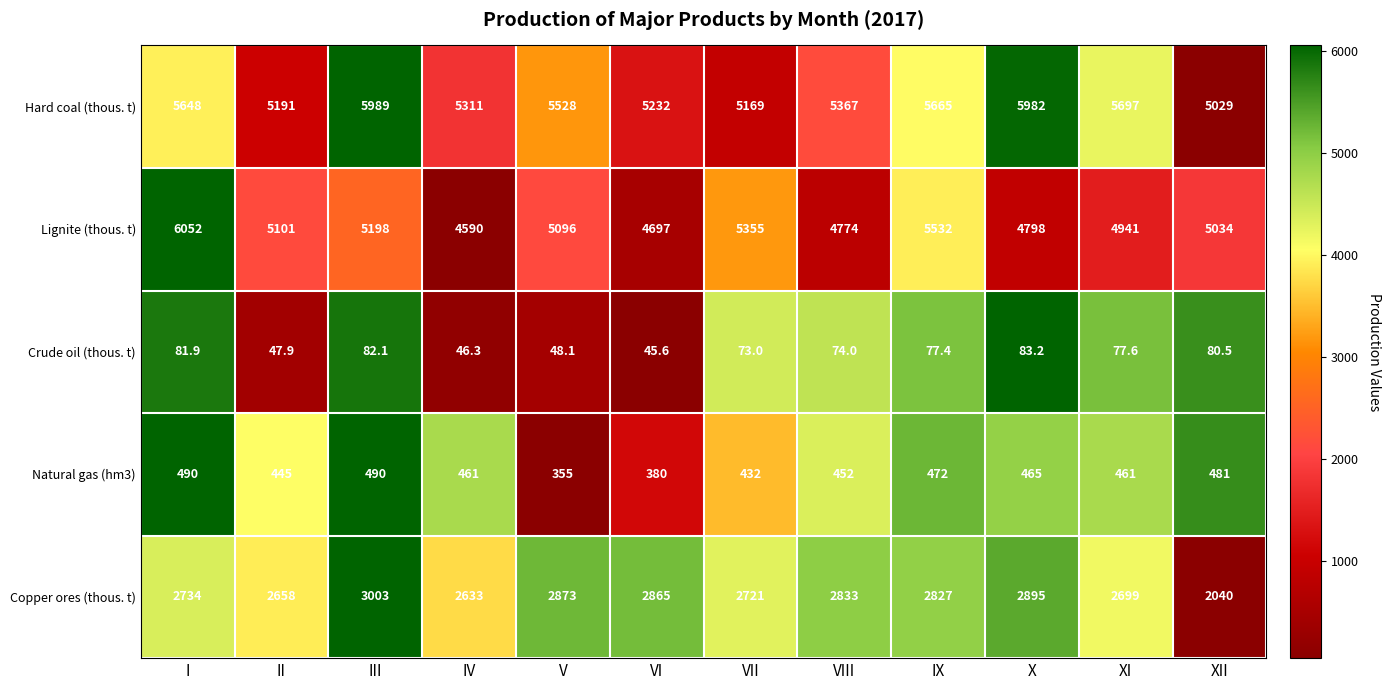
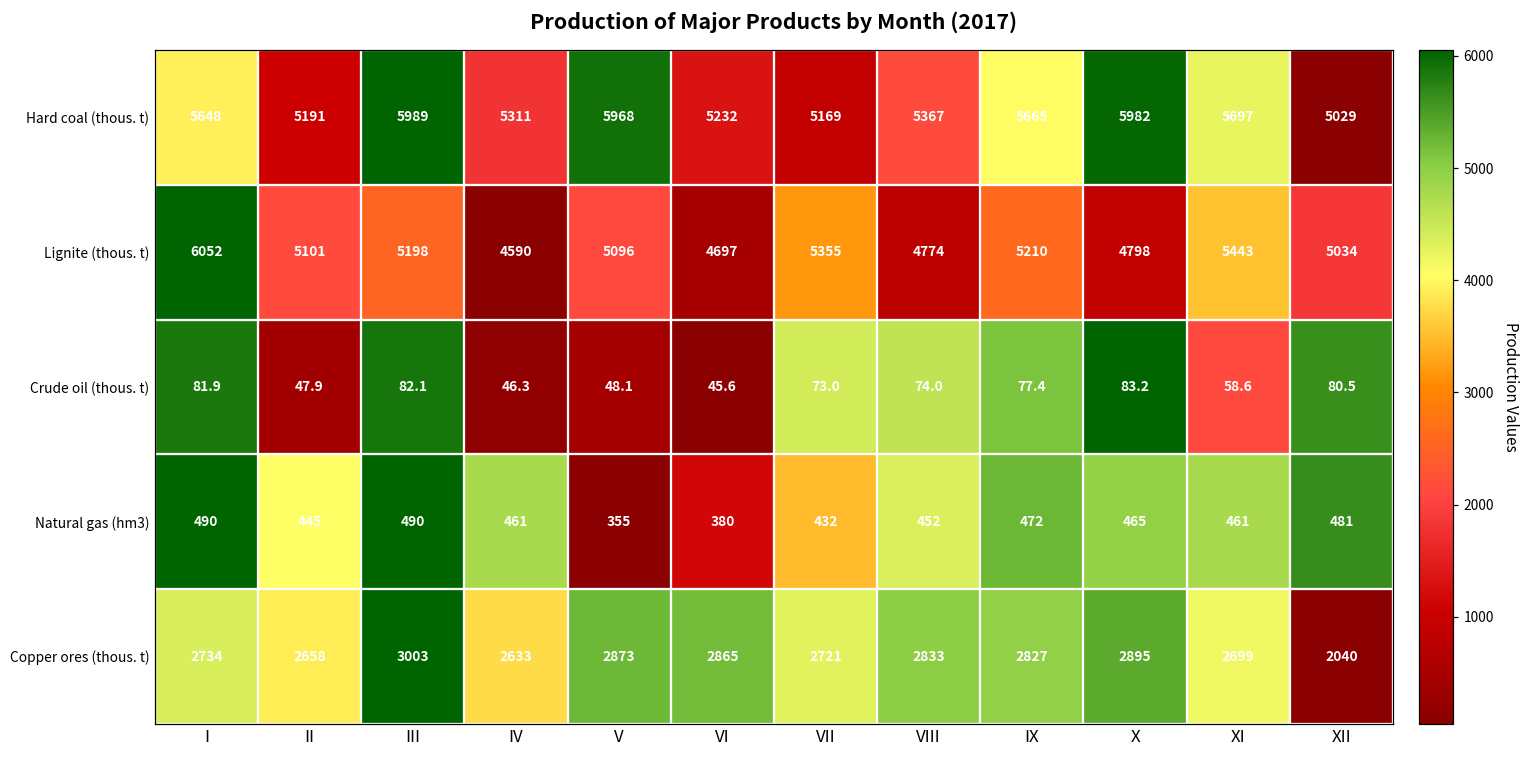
Hard coal (thous. t), V: 5528 -> 5968
Lignite (thous. t), IX: 5532 -> 5210
Lignite (thous. t), XI: 4941 -> 5443
Crude oil (thous. t), XI: 77.6 -> 58.6
